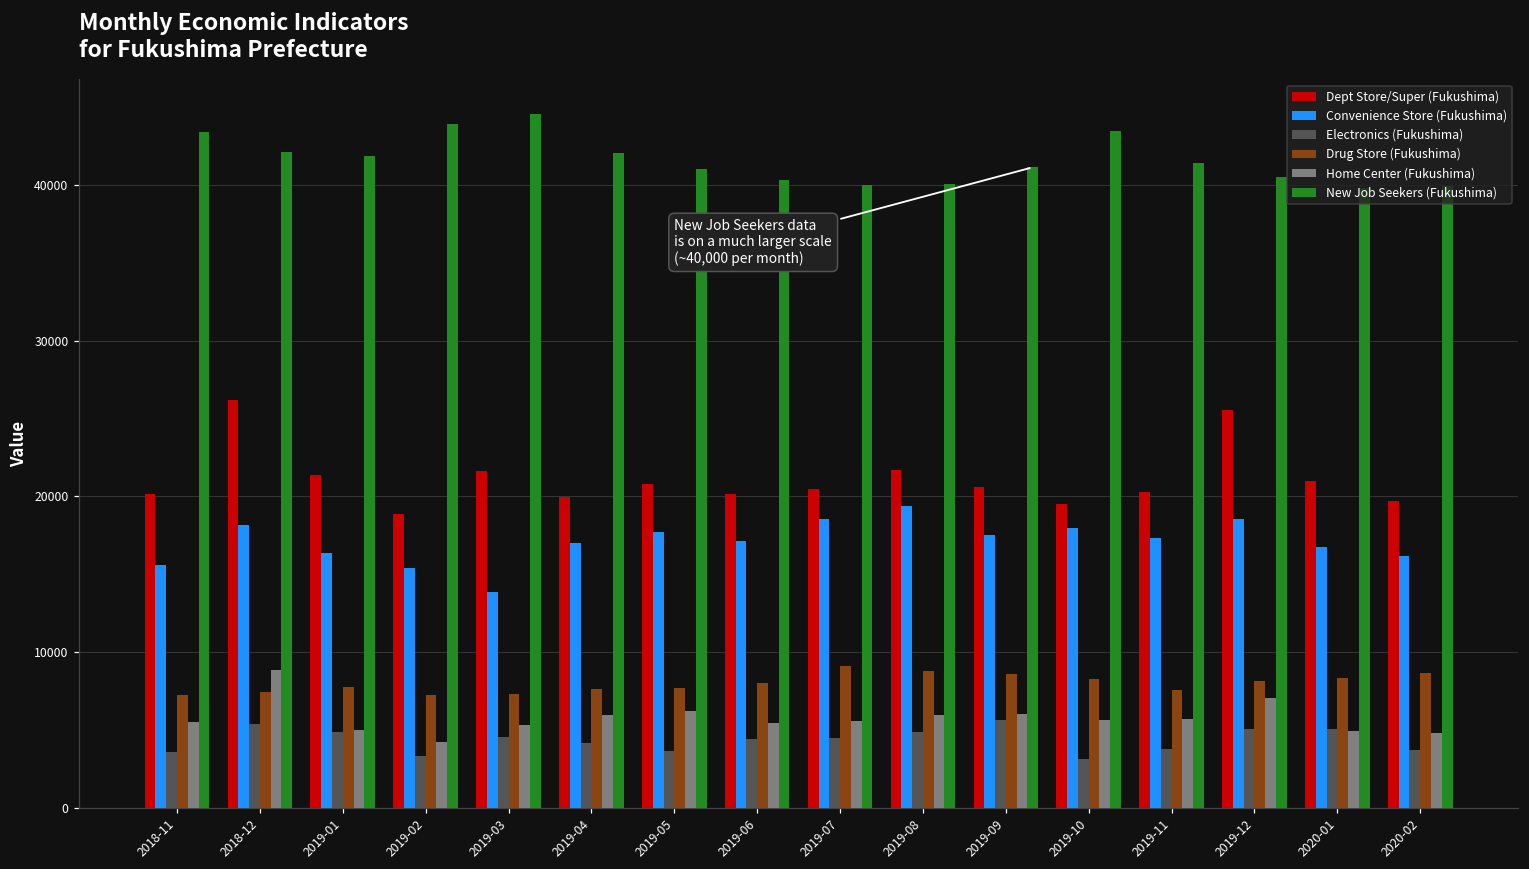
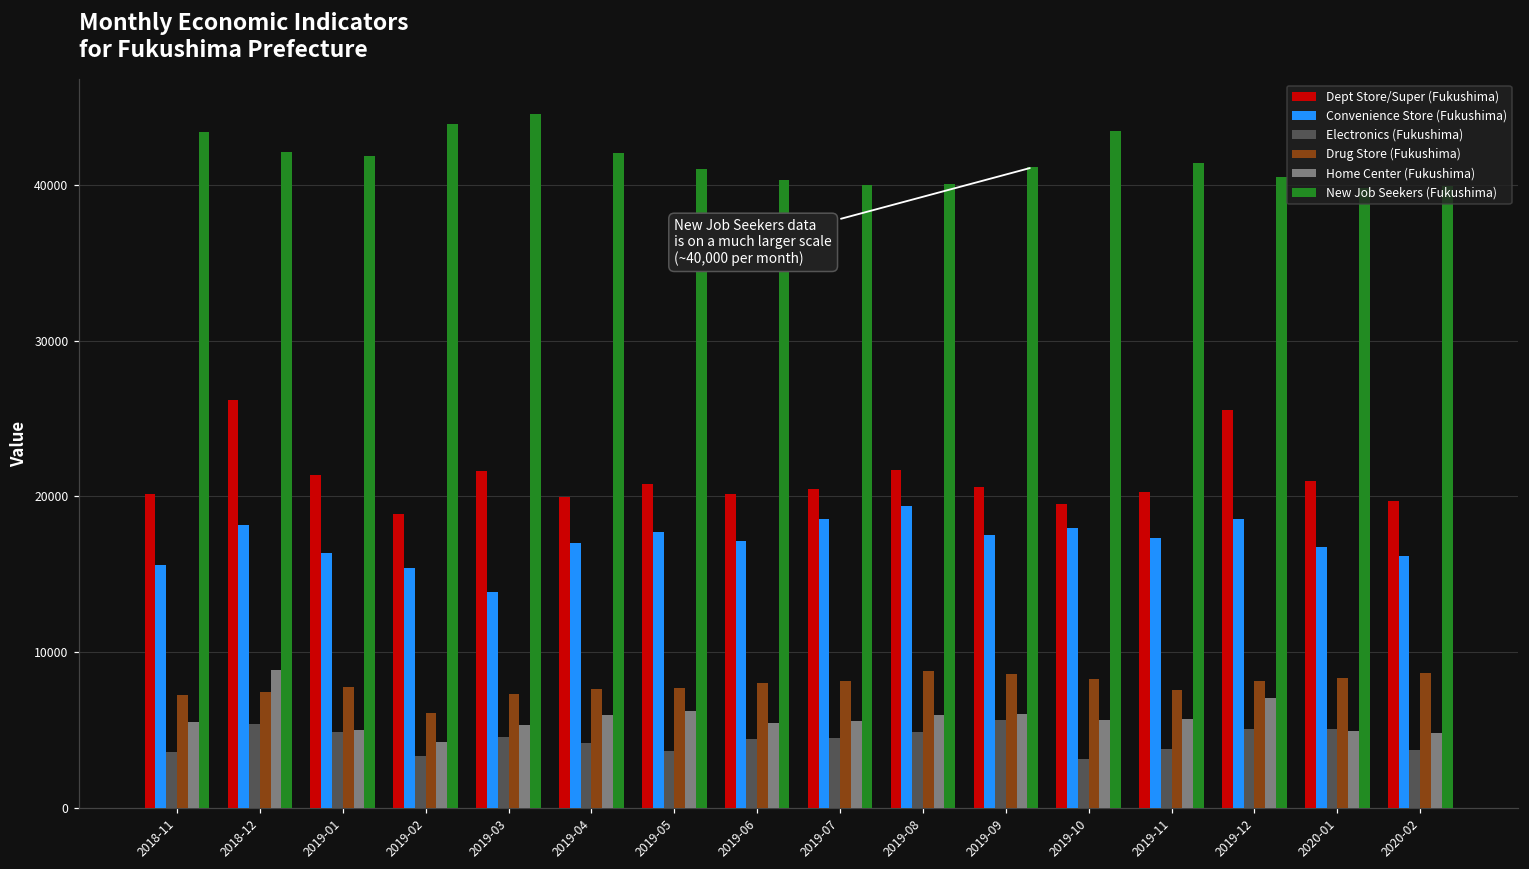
Drug Store (Fukushima), 2019-02: 7200 -> 6100
Drug Store (Fukushima), 2019-07: 9100 -> 8200
